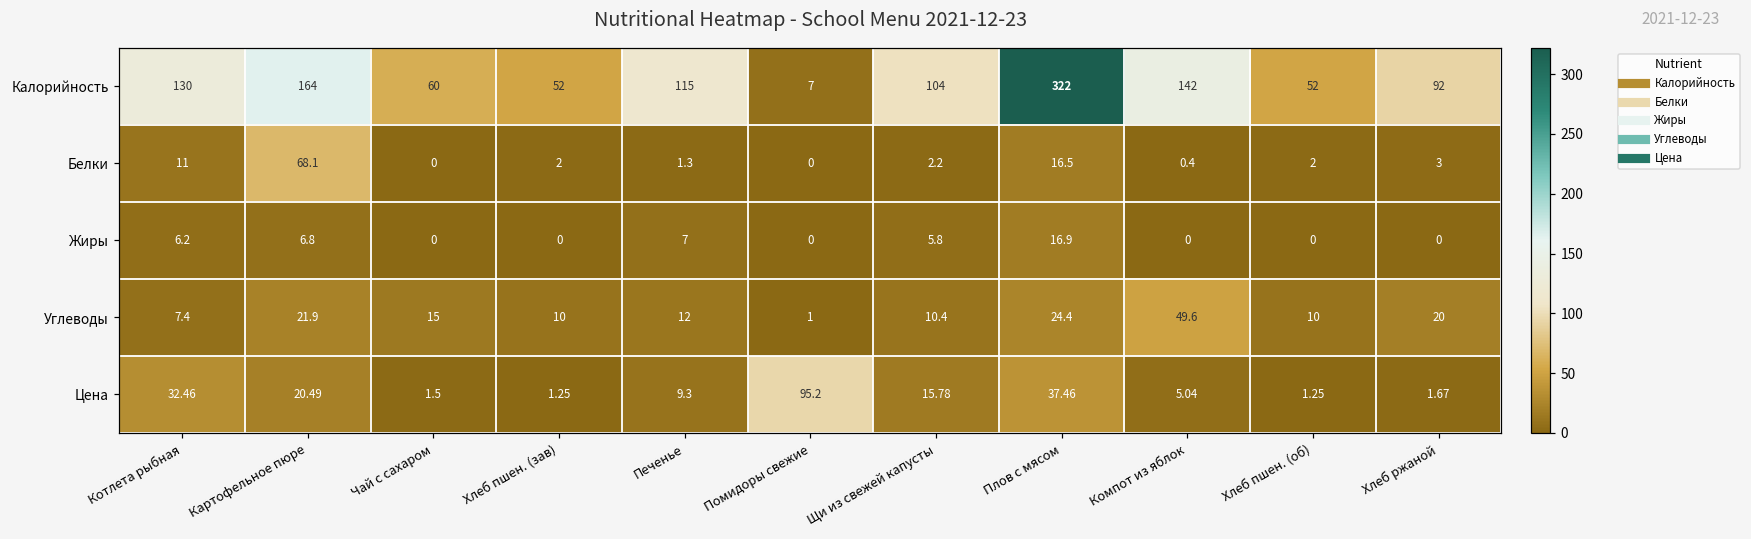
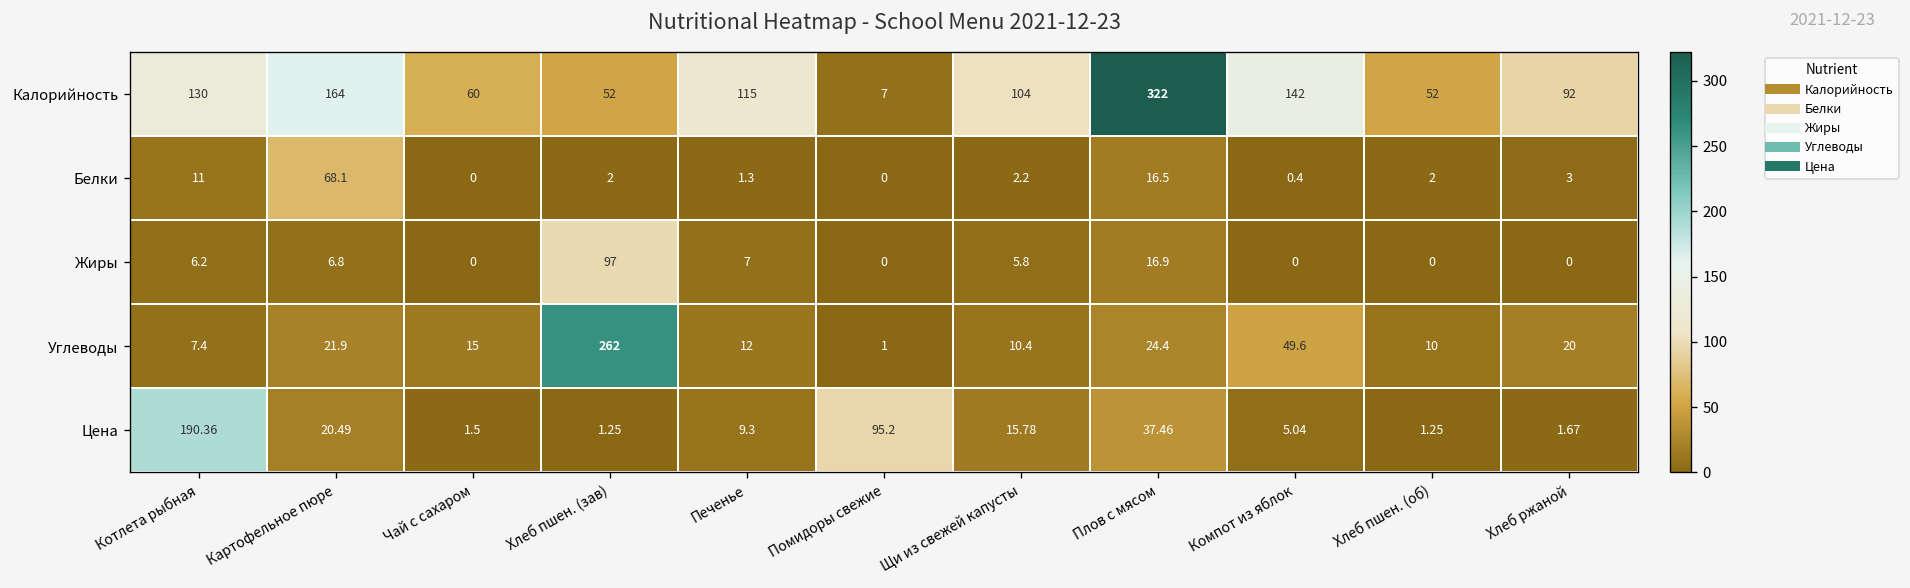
Жиры, Хлеб пшен. (зав): 0 -> 97
Углеводы, Хлеб пшен. (зав): 10 -> 262
Цена, Котлета рыбная: 32.46 -> 190.36
